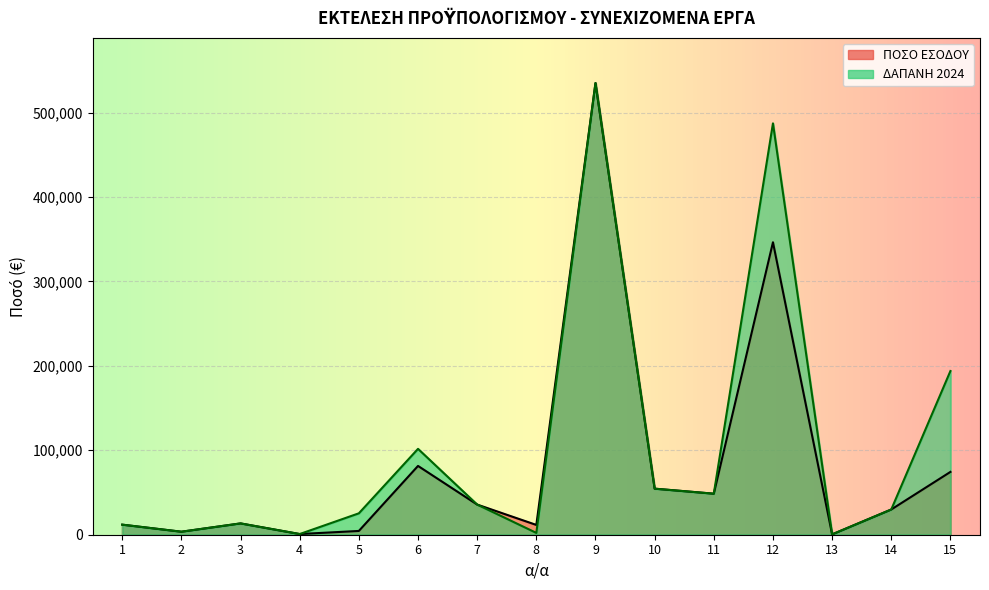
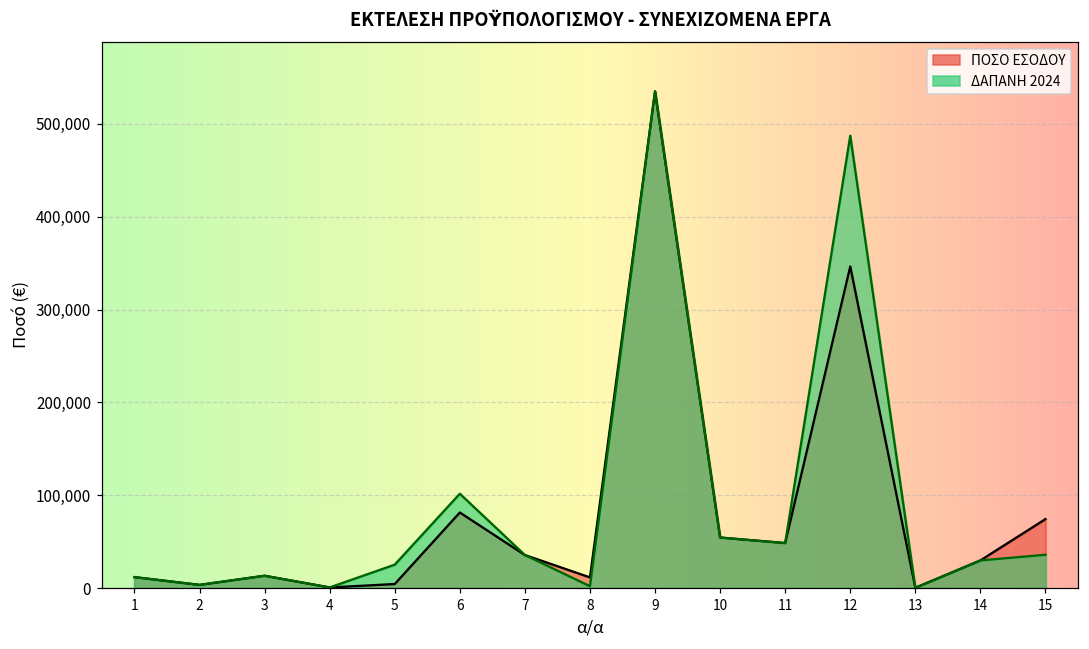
ΔΑΠΑΝΗ 2024, 15: 190,000 -> 40,000
